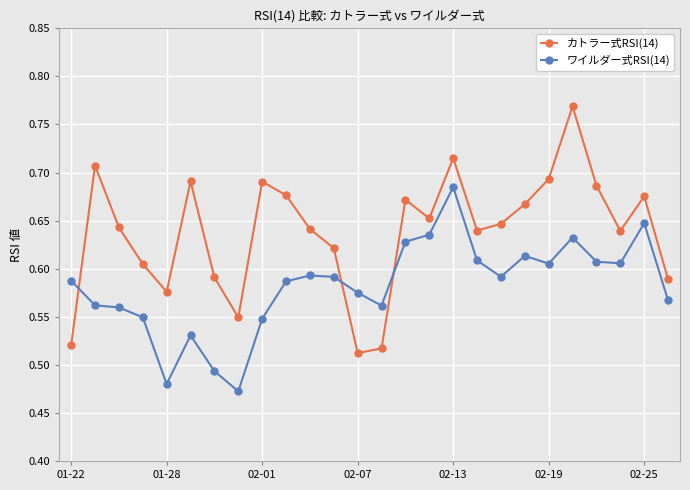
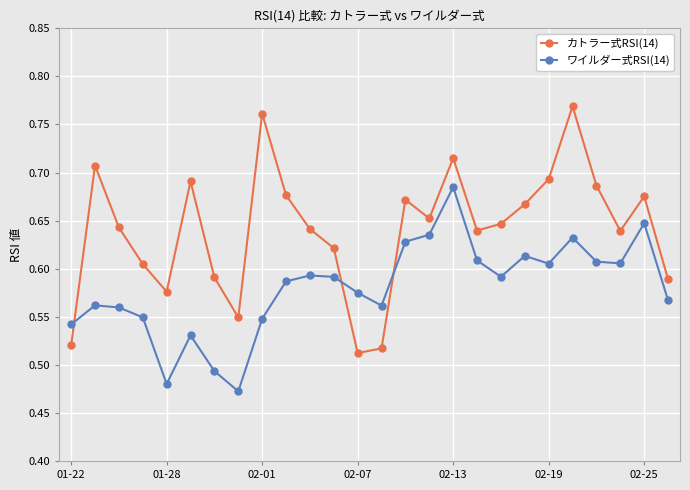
ワイルダー式RSI(14), 01-22: 0.59 -> 0.54
カトラー式RSI(14), 02-01: 0.69 -> 0.76
